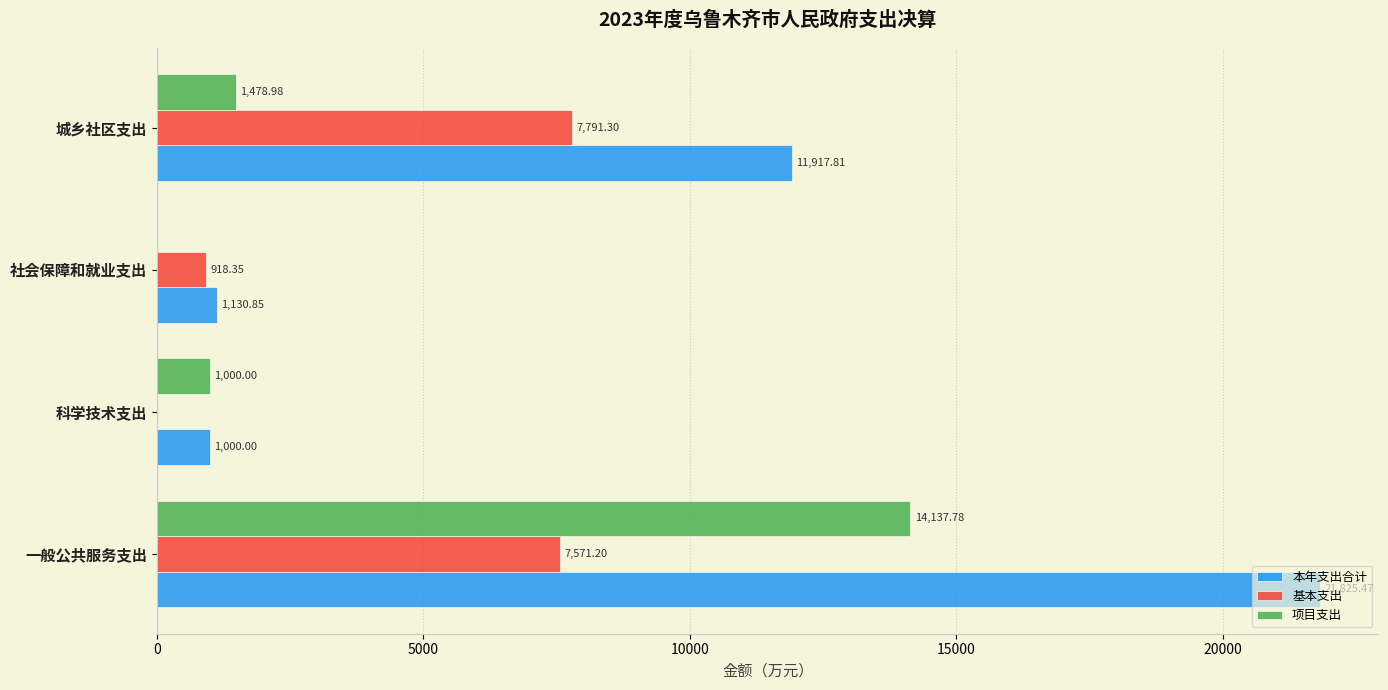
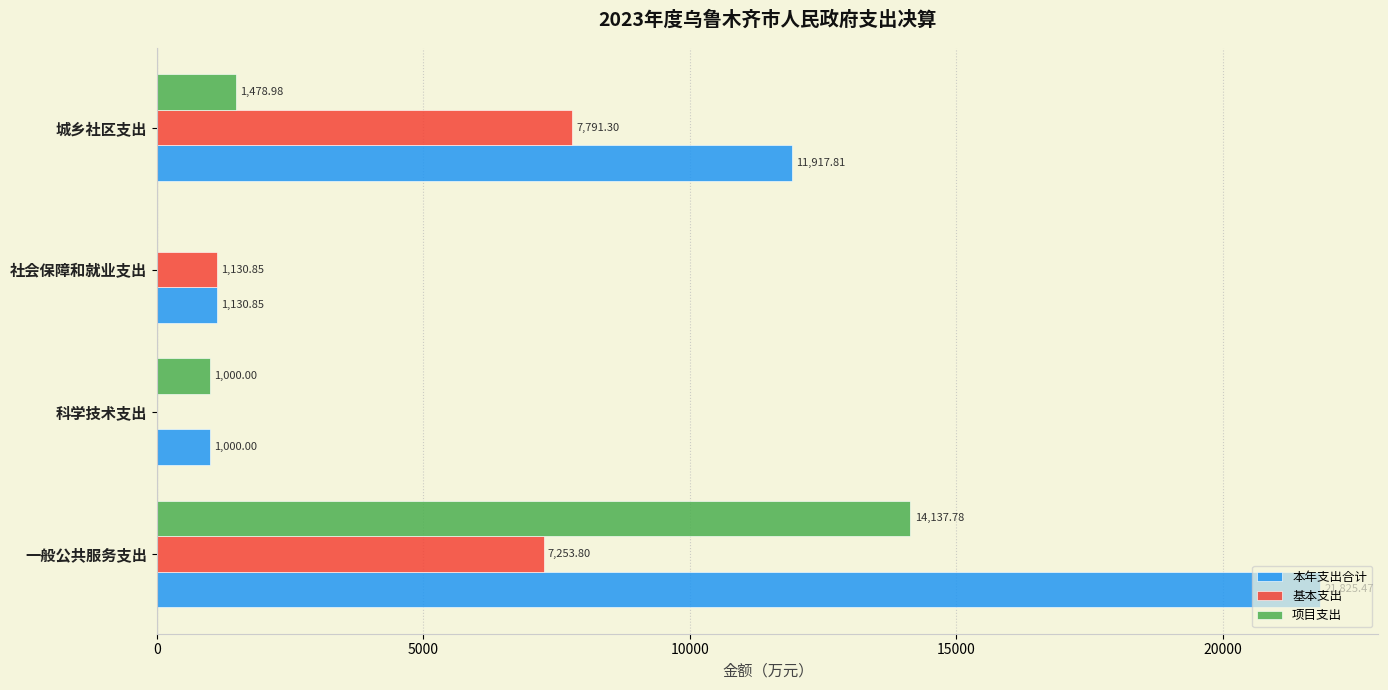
基本支出, 社会保障和就业支出: 918.35 -> 1,130.85
基本支出, 一般公共服务支出: 7,571.20 -> 7,253.80
